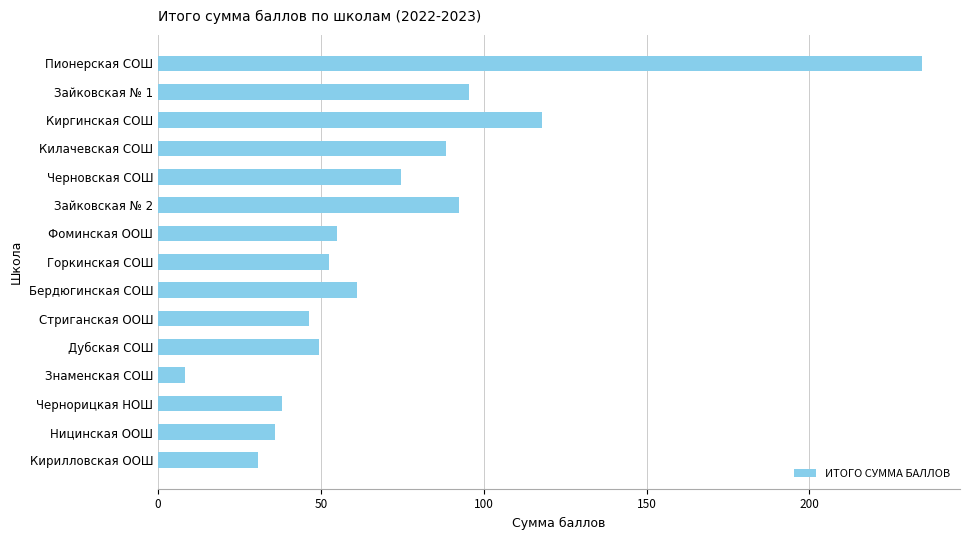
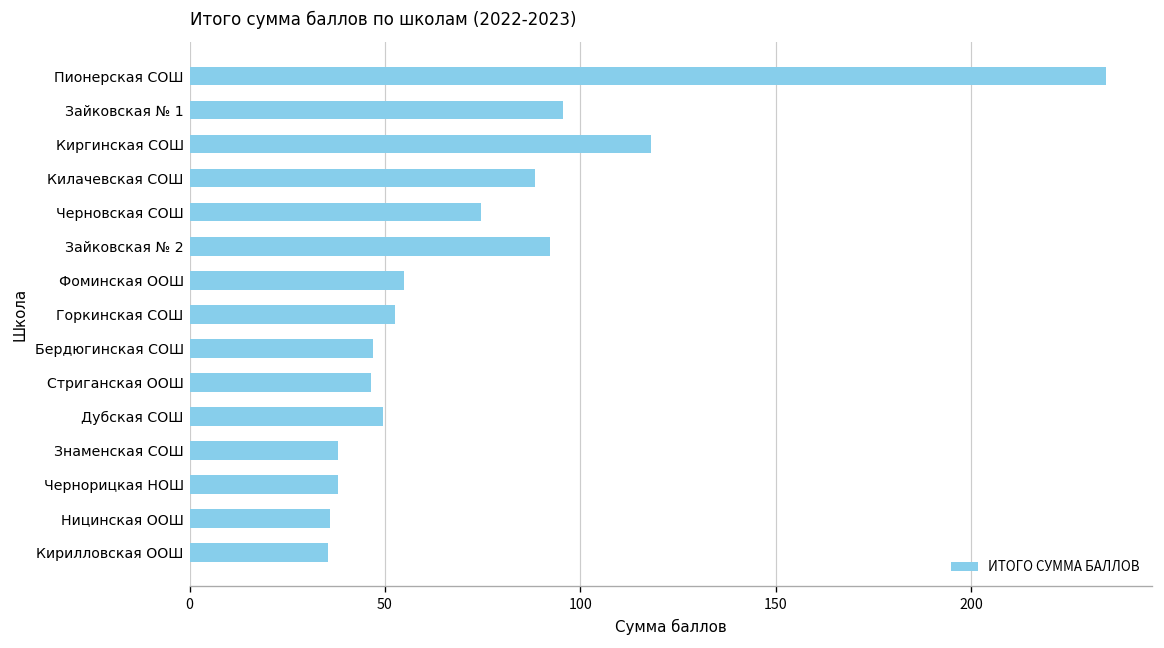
Бердюгинская СОШ: 61 -> 47
Знаменская СОШ: 8 -> 38
Кирилловская ООШ: 31 -> 36
